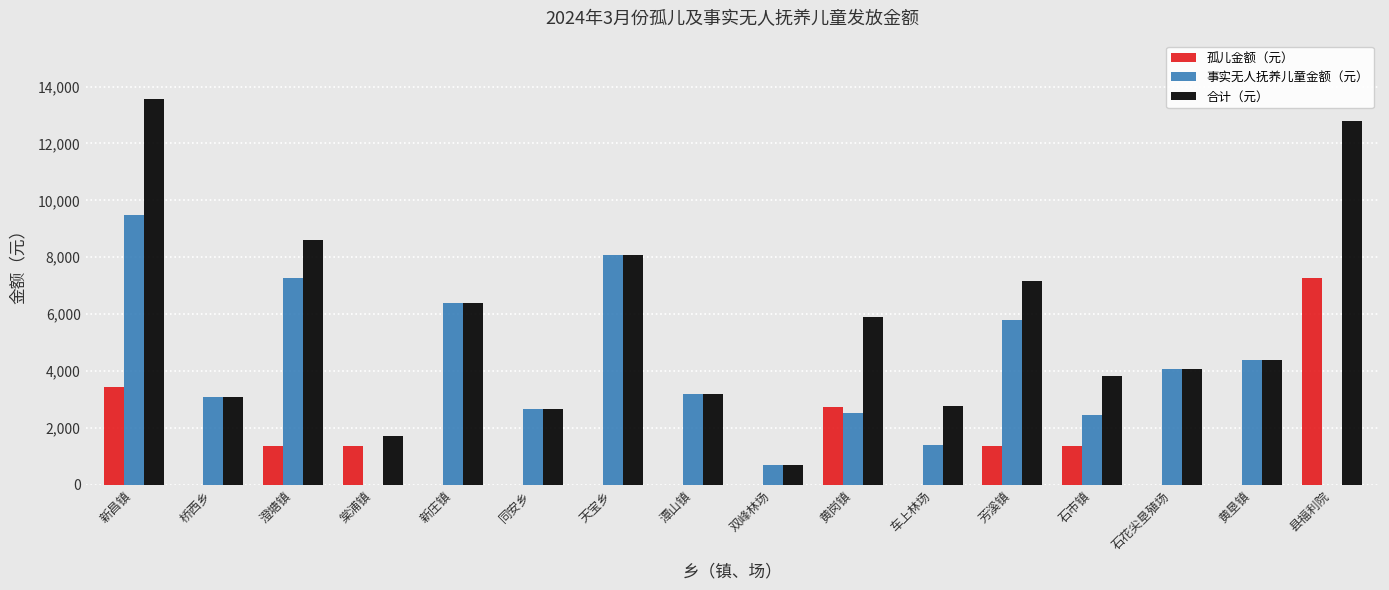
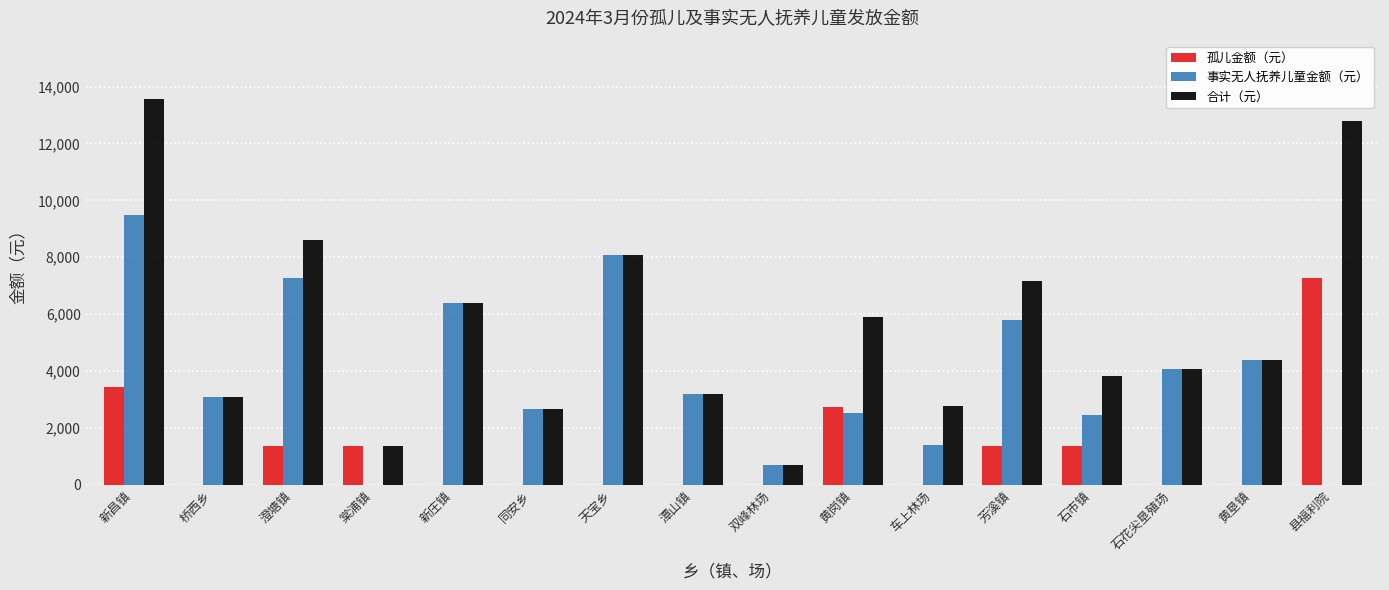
合计（元）, 棠浦镇: 1,700 -> 1,400
